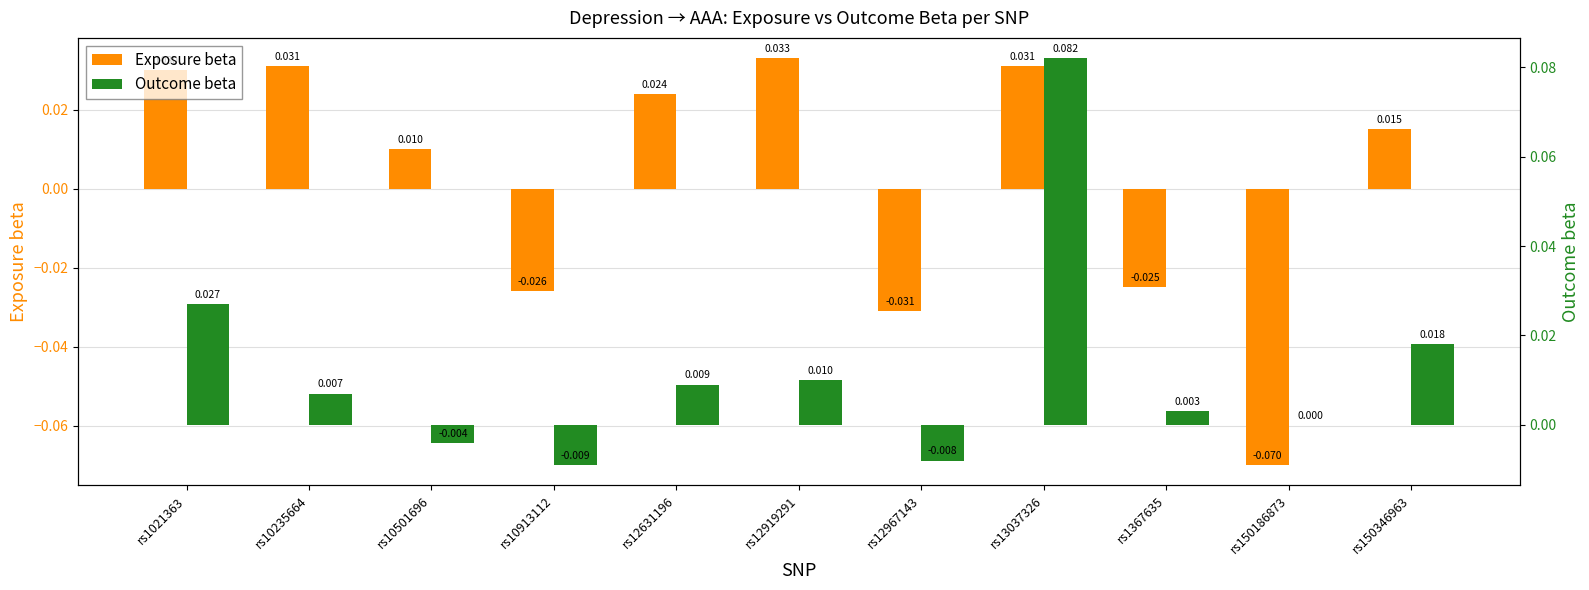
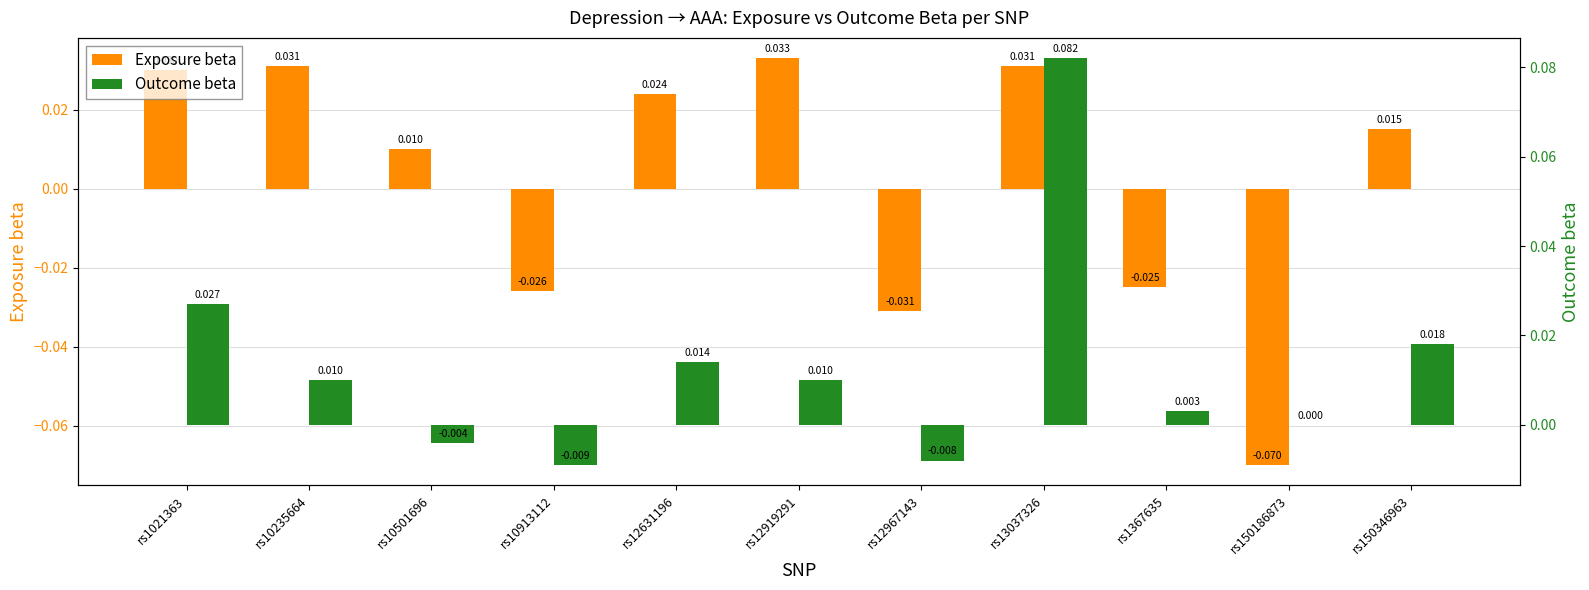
Outcome beta, rs10235664: 0.007 -> 0.010
Outcome beta, rs12631196: 0.009 -> 0.014
